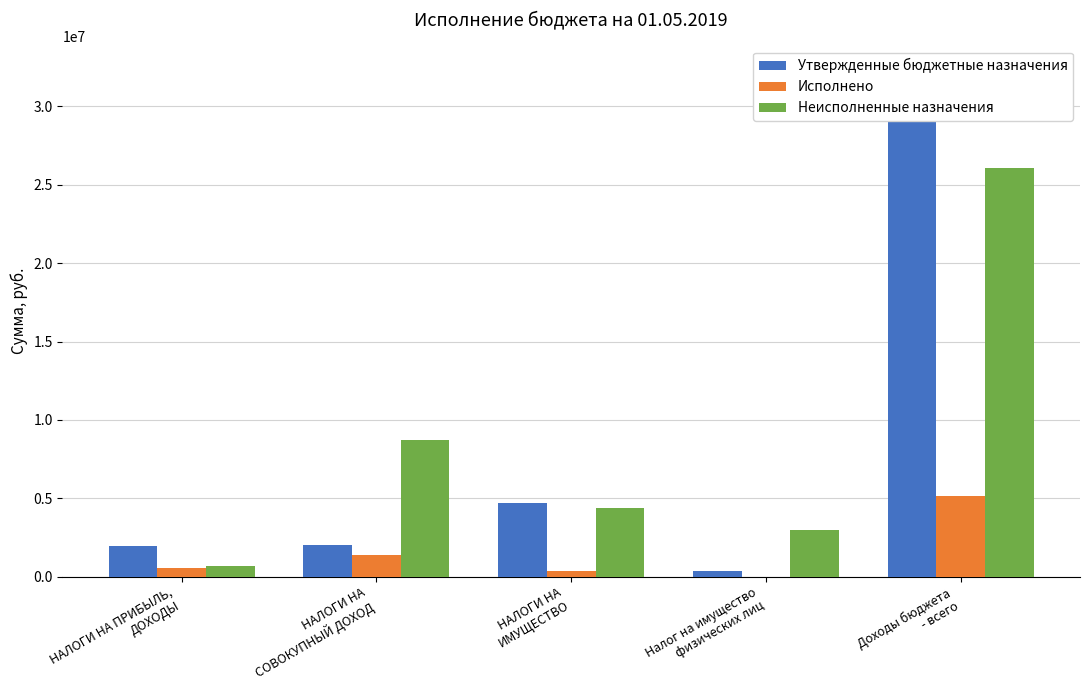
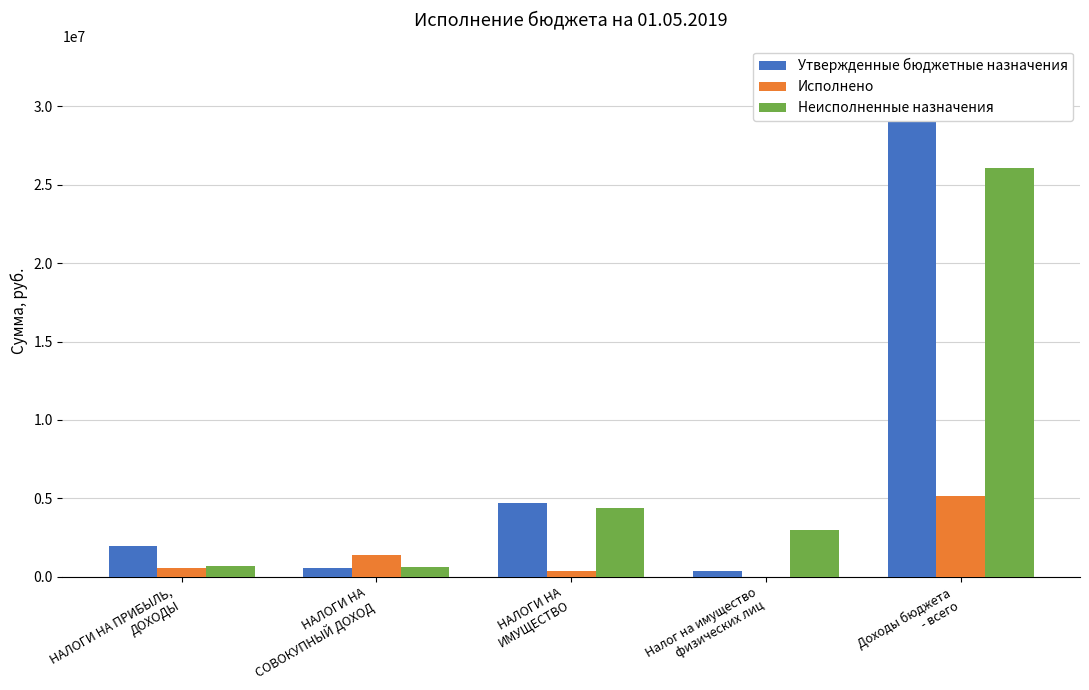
Утвержденные бюджетные назначения, НАЛОГИ НА СОВОКУПНЫЙ ДОХОД: 2000000 -> 500000
Неисполненные назначения, НАЛОГИ НА СОВОКУПНЫЙ ДОХОД: 8700000 -> 600000
